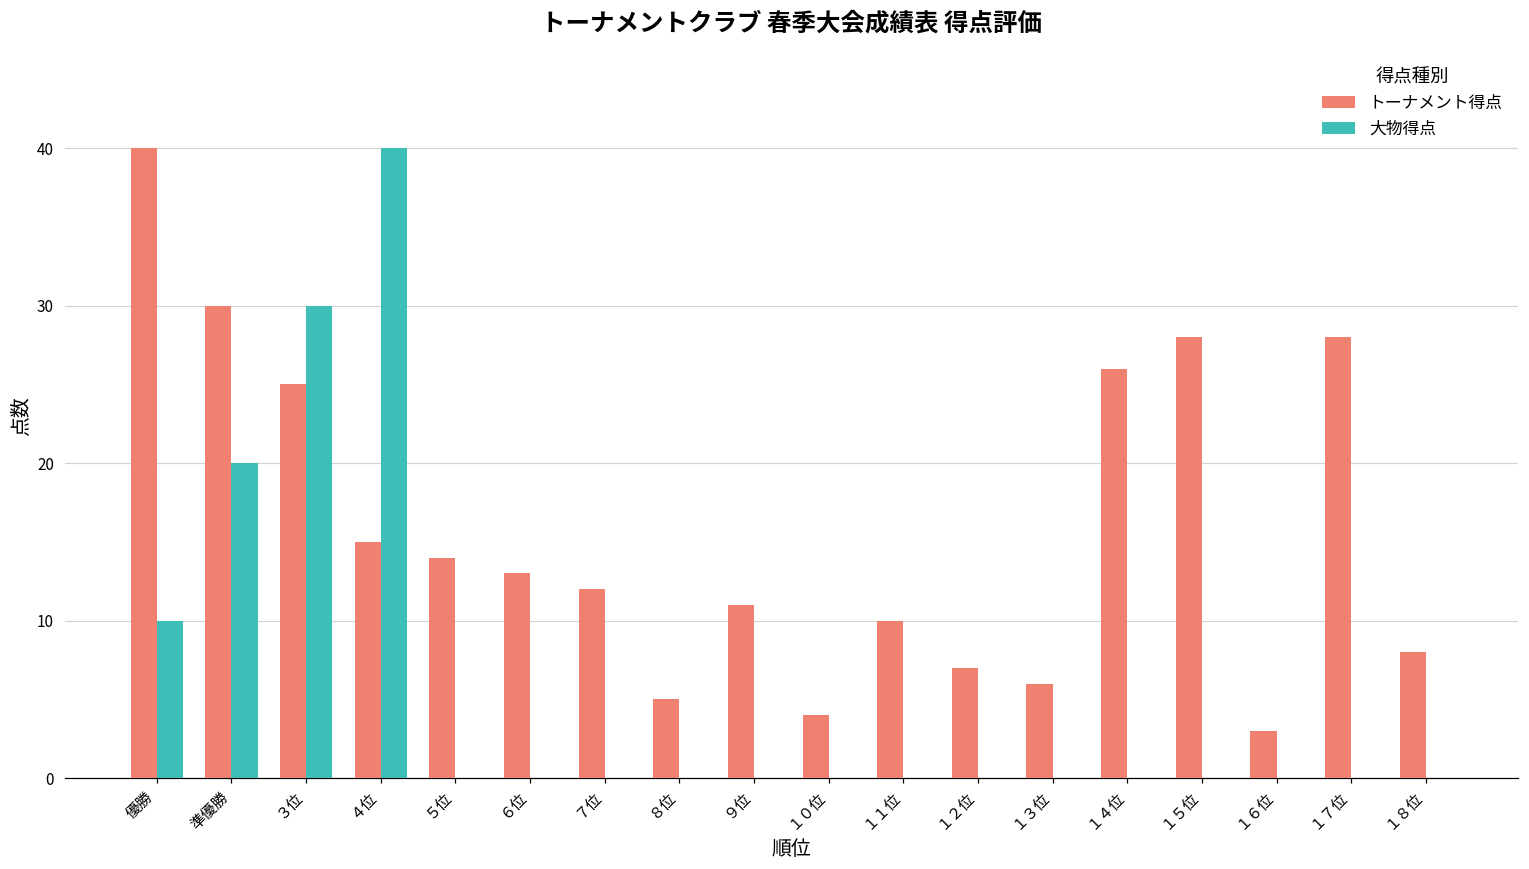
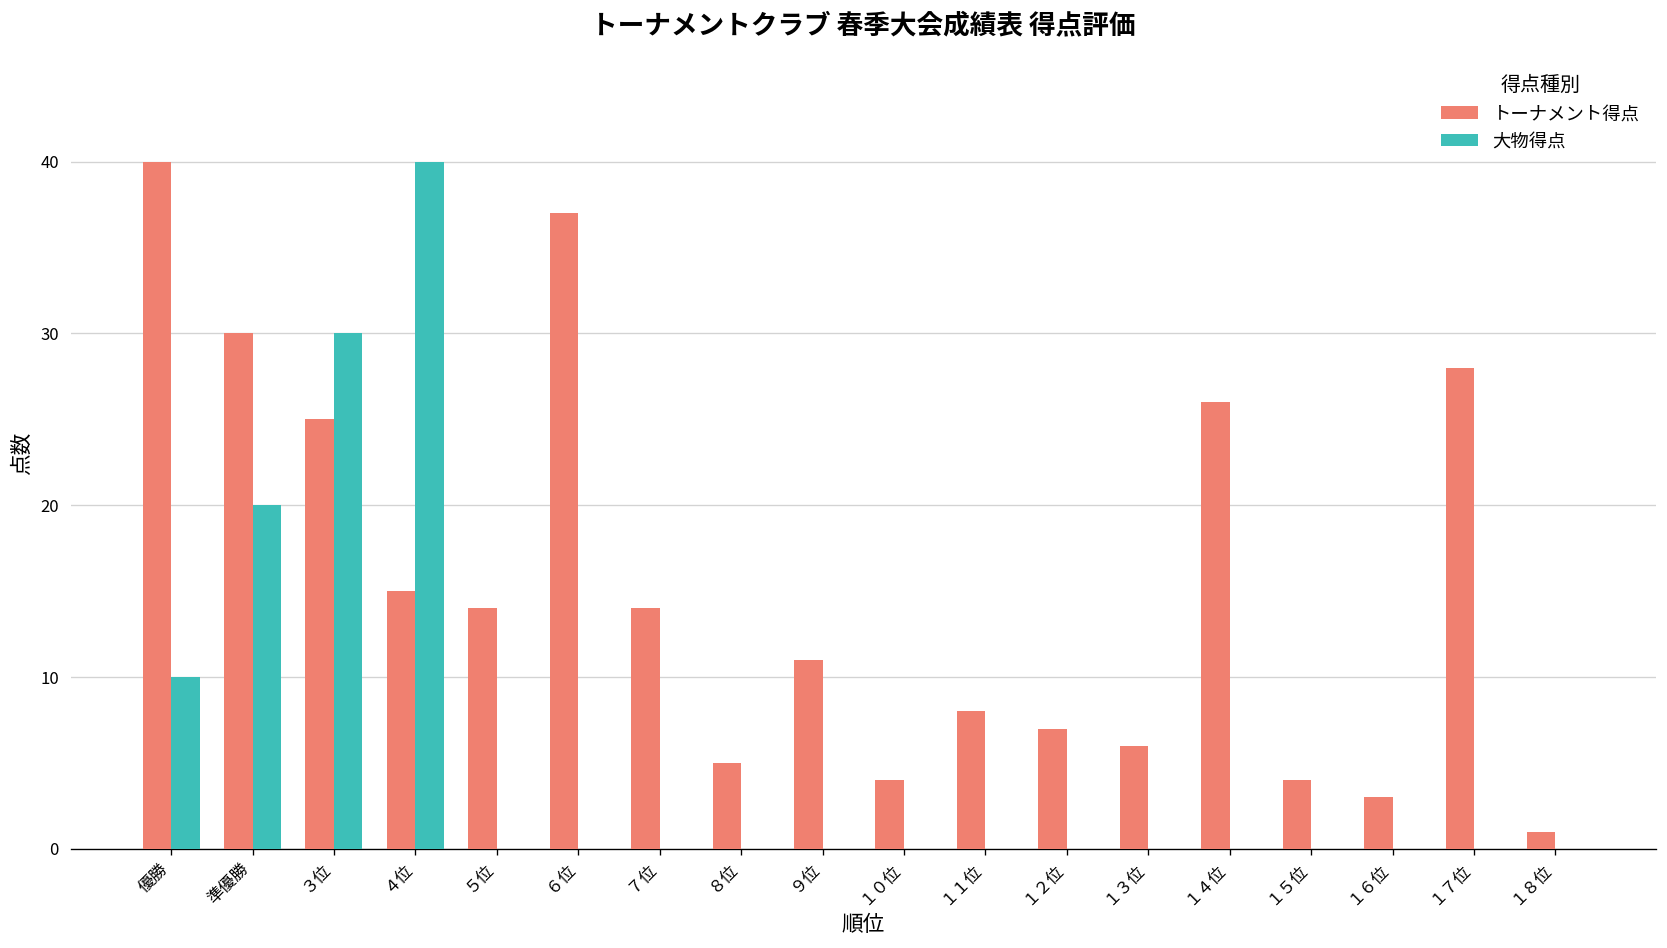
トーナメント得点, ６位: 13 -> 37
トーナメント得点, ７位: 12 -> 14
トーナメント得点, １１位: 10 -> 8
トーナメント得点, １５位: 28 -> 4
トーナメント得点, １８位: 8 -> 1
